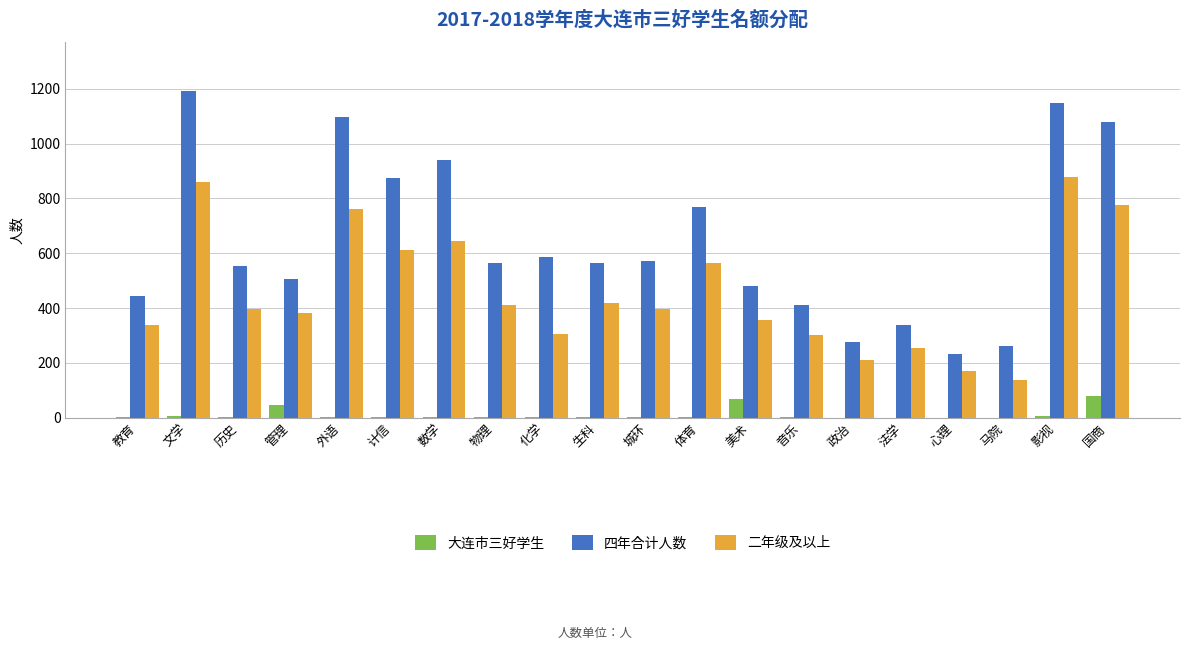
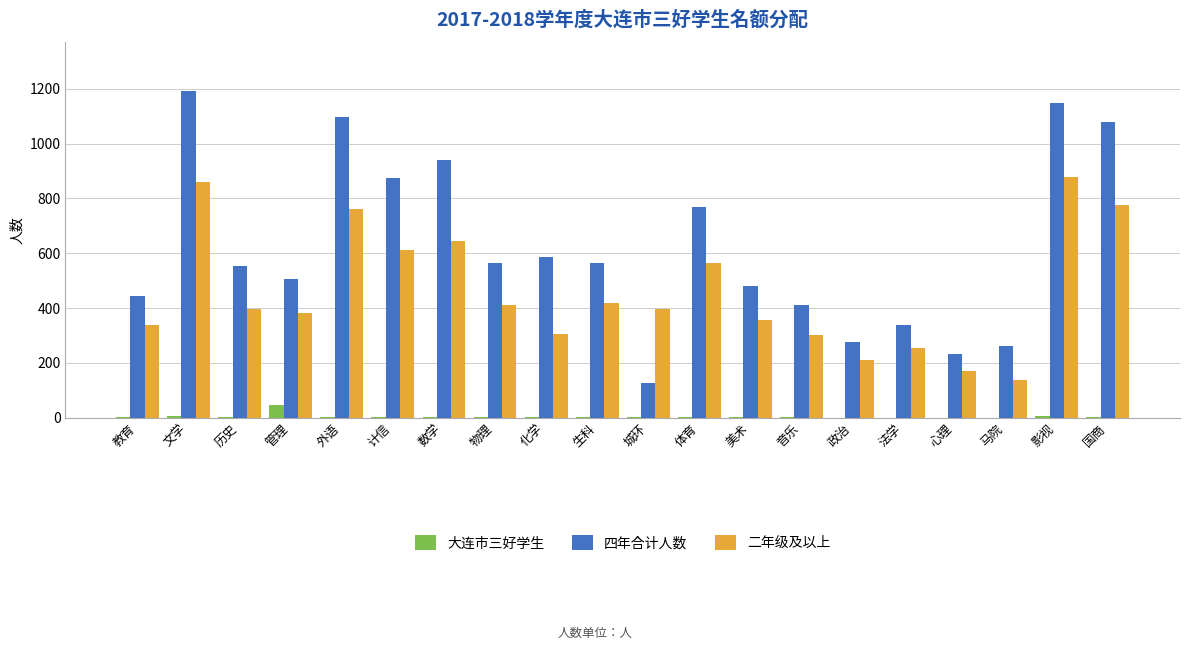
四年合计人数, 城环: 570 -> 130
大连市三好学生, 美术: 70 -> 0
大连市三好学生, 国商: 80 -> 0
